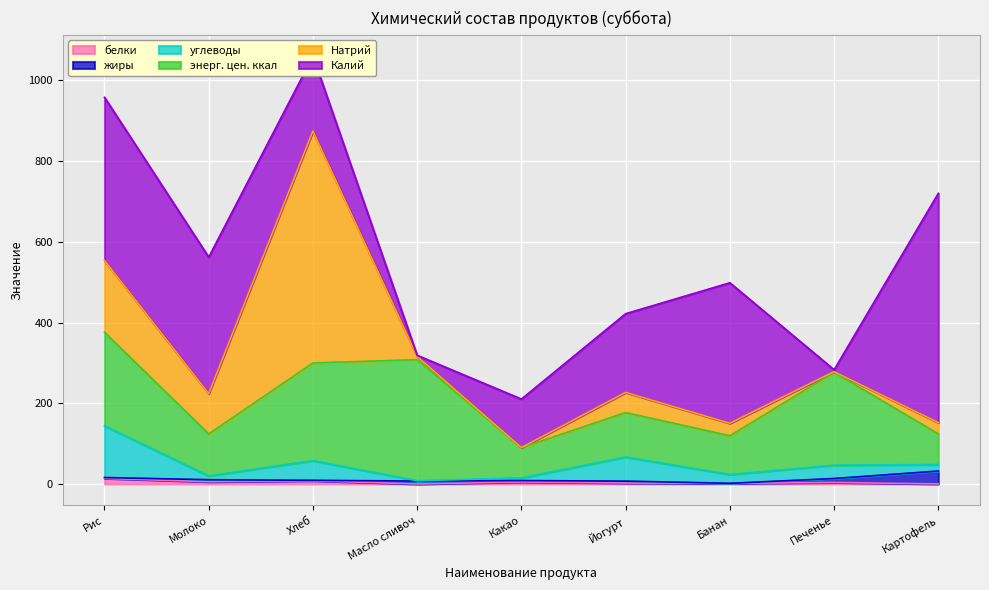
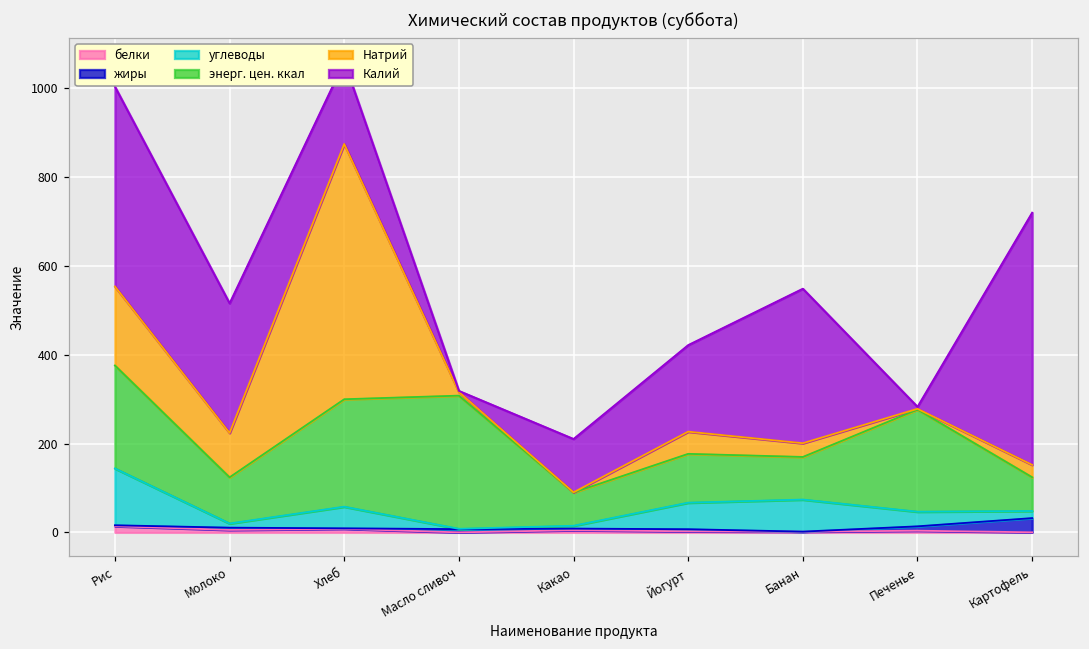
Калий, Рис: 400 -> 450
Калий, Молоко: 340 -> 290
углеводы, Банан: 20 -> 70
